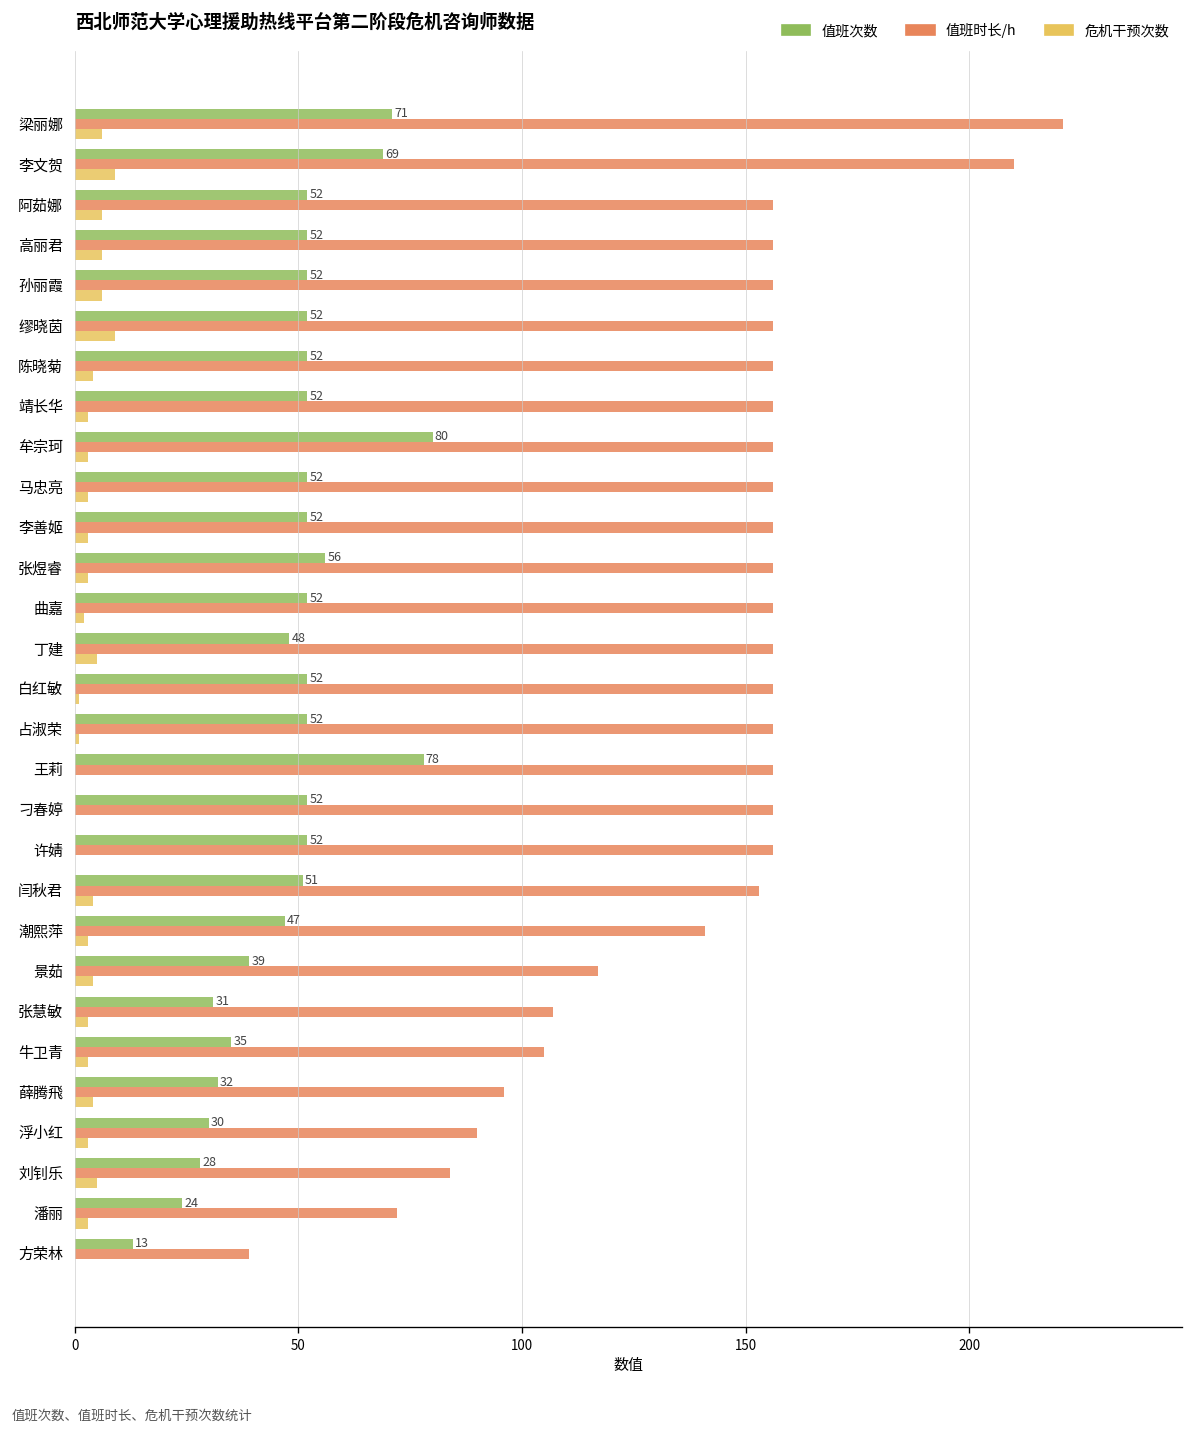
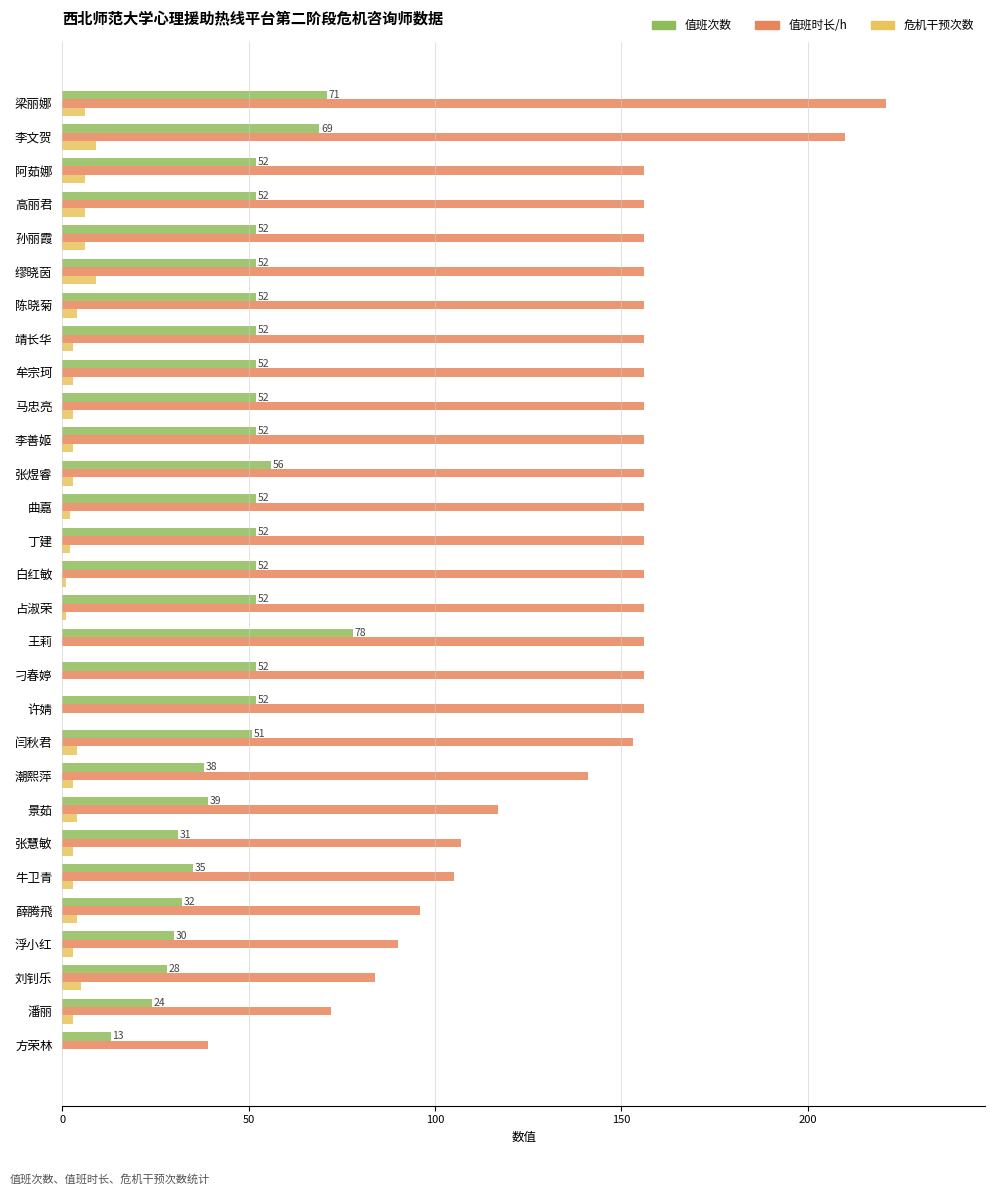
值班次数, 牟宗珂: 80 -> 52
值班次数, 丁建: 48 -> 52
危机干预次数, 丁建: 5 -> 2
值班次数, 潮熙萍: 47 -> 38
